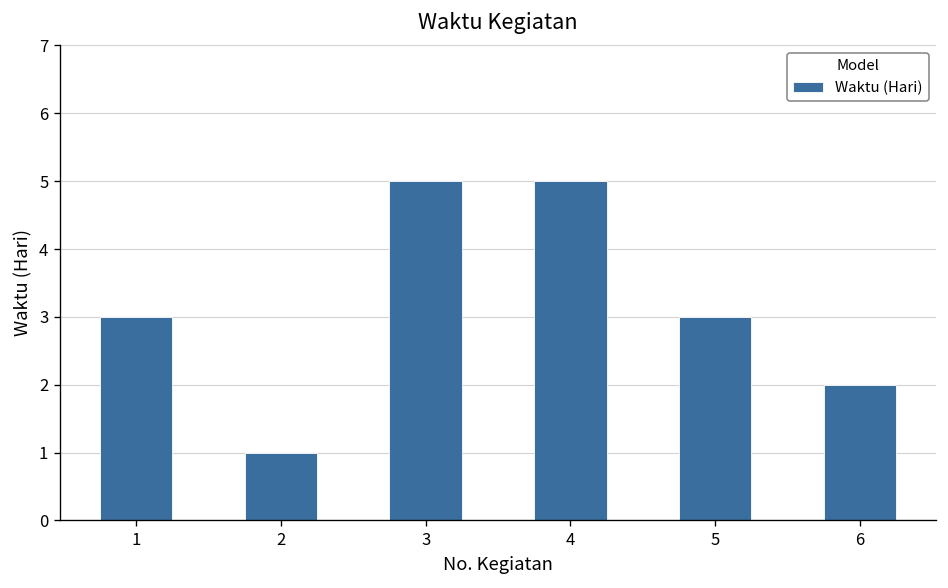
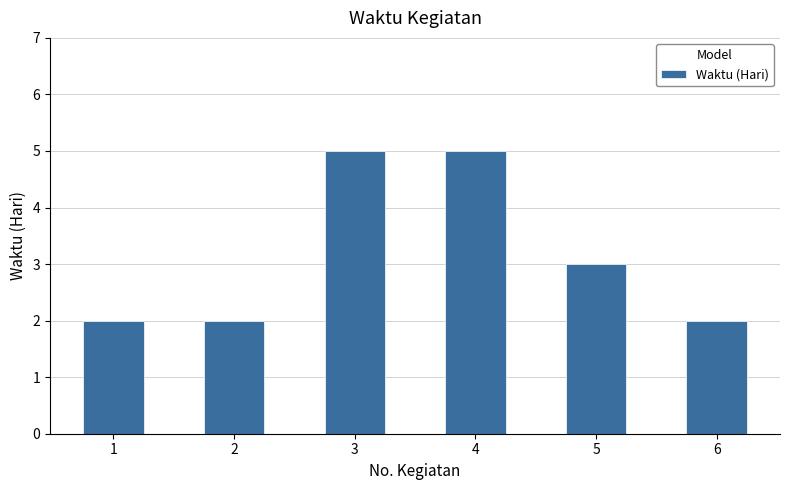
1: 3 -> 2
2: 1 -> 2
